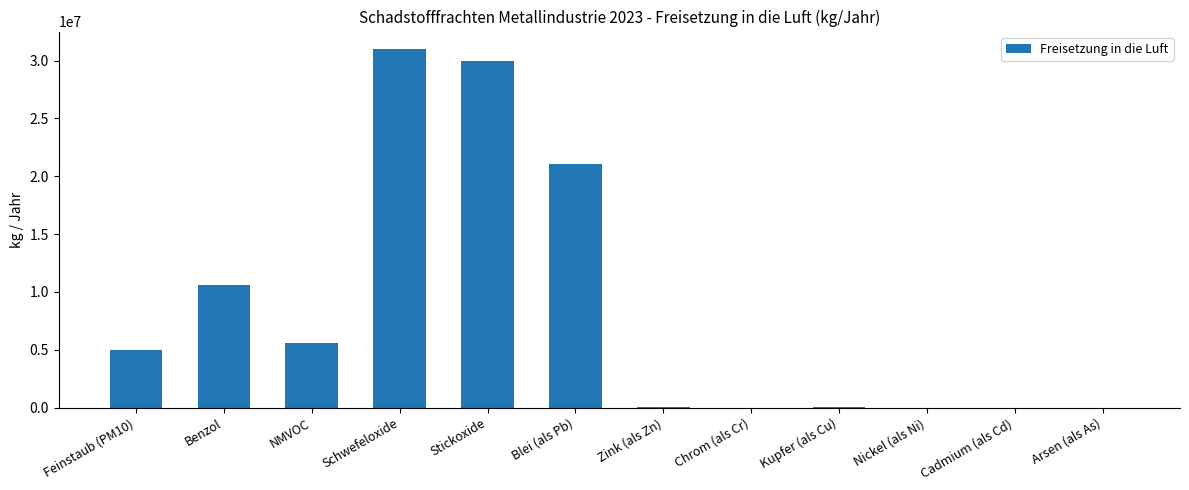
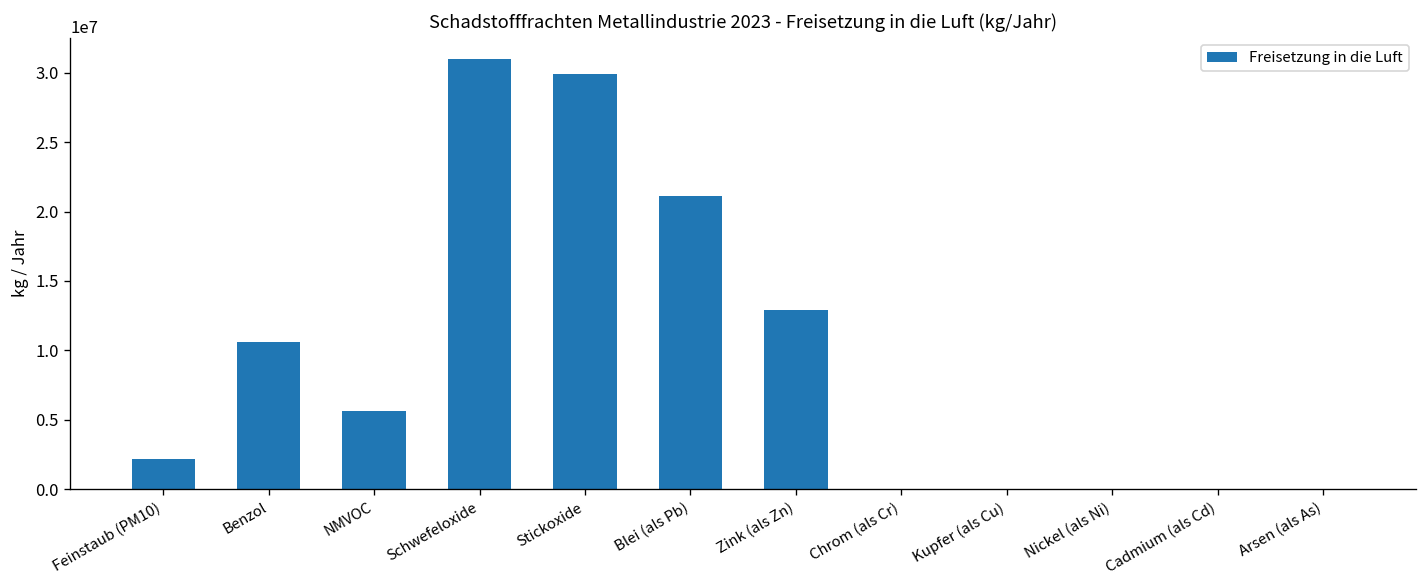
Feinstaub (PM10): 5000000 -> 2100000
Zink (als Zn): 0 -> 12900000
